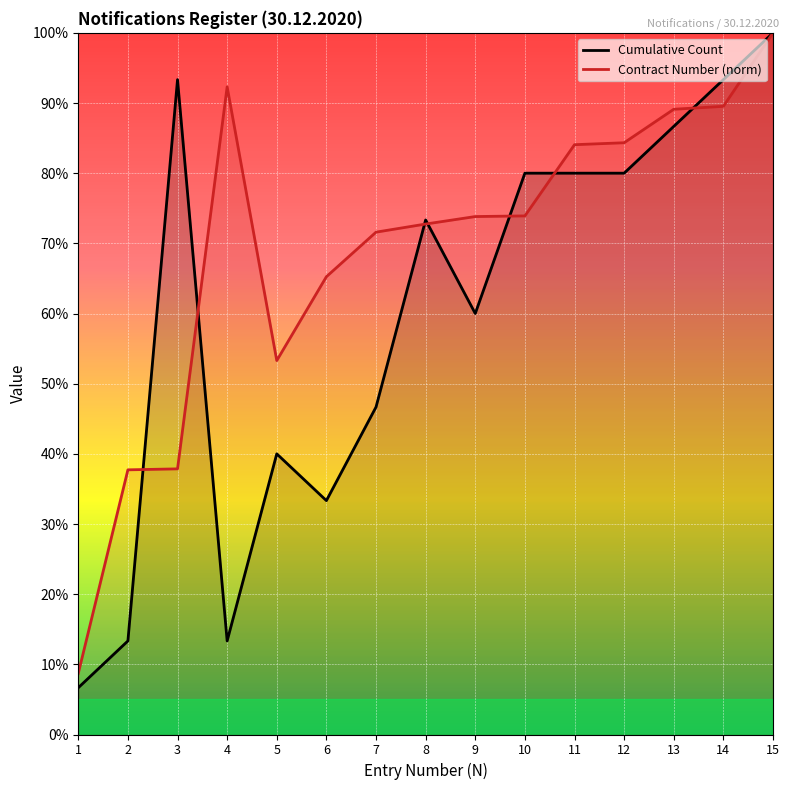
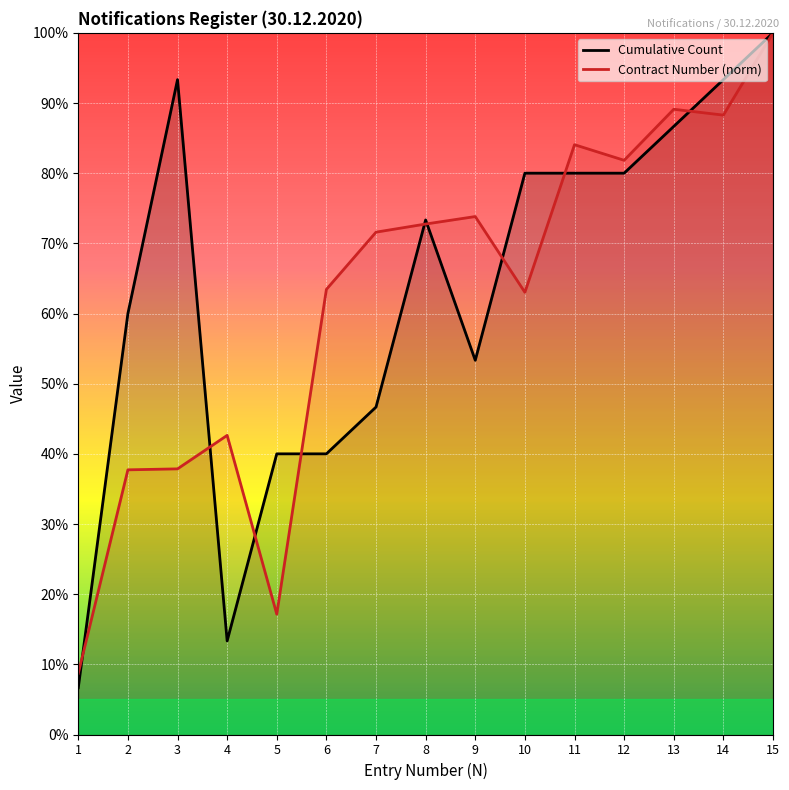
Cumulative Count, 2: 13% -> 60%
Contract Number (norm), 4: 92% -> 43%
Contract Number (norm), 5: 53% -> 17%
Cumulative Count, 6: 33% -> 40%
Contract Number (norm), 6: 65% -> 63%
Cumulative Count, 9: 60% -> 53%
Contract Number (norm), 10: 74% -> 63%
Contract Number (norm), 12: 84% -> 82%
Contract Number (norm), 14: 90% -> 88%
